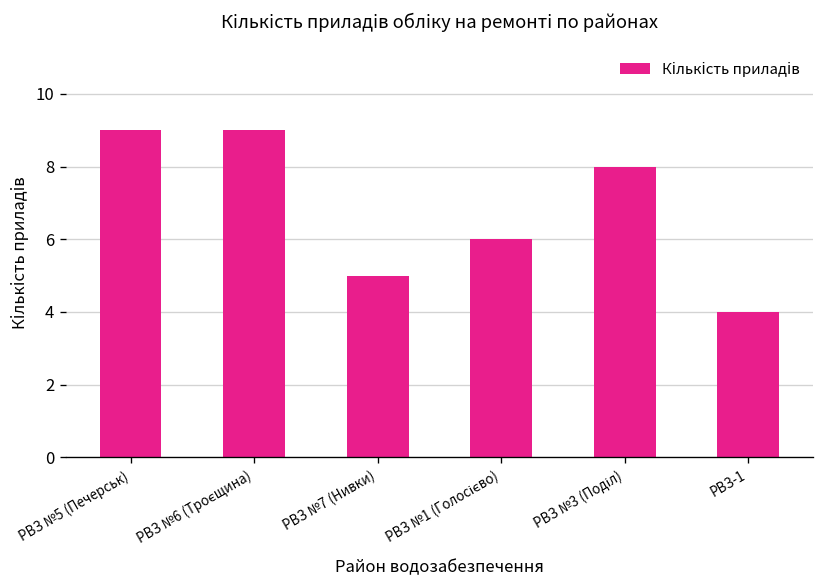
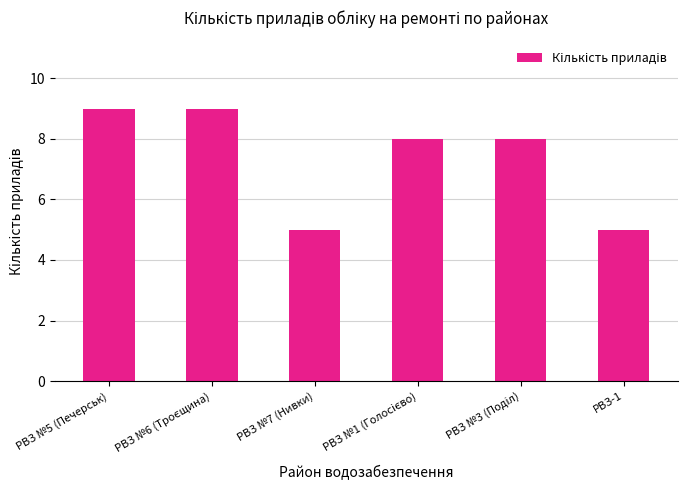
РВЗ №1 (Голосієво): 6 -> 8
РВЗ-1: 4 -> 5
